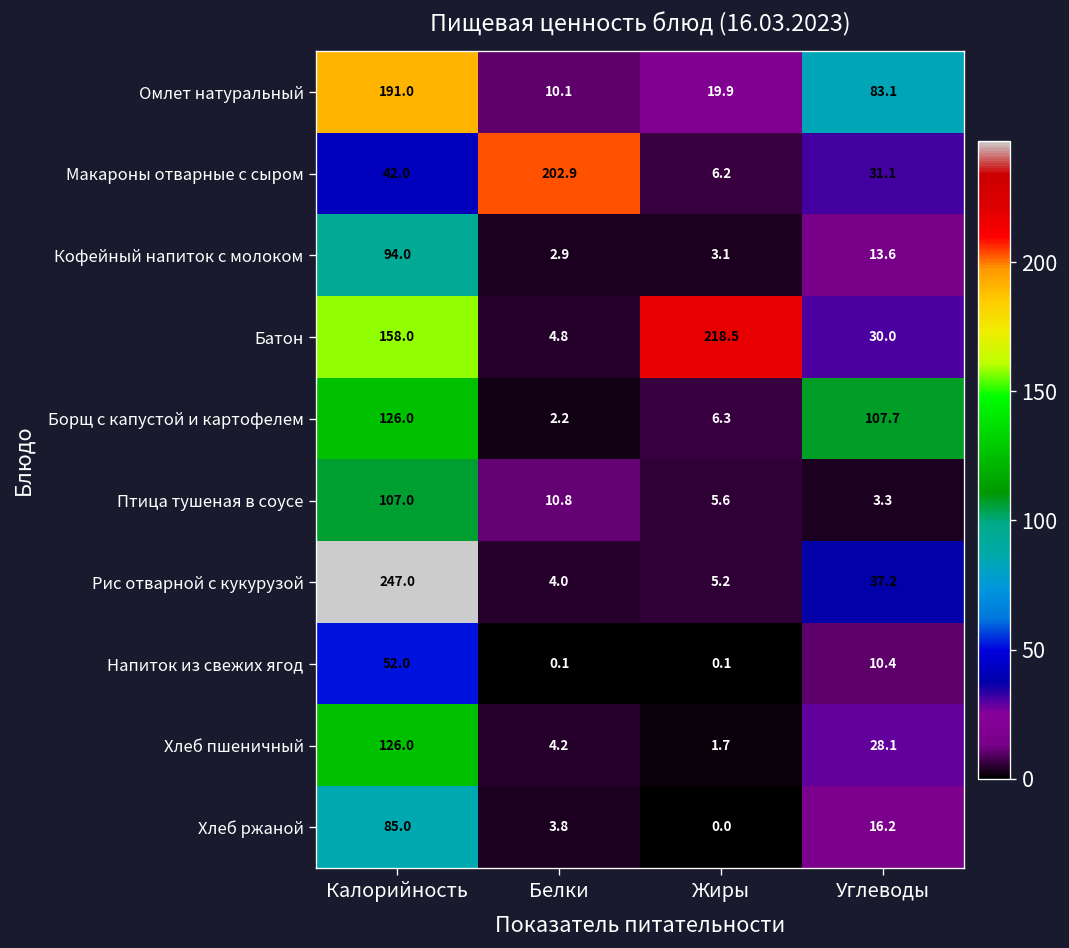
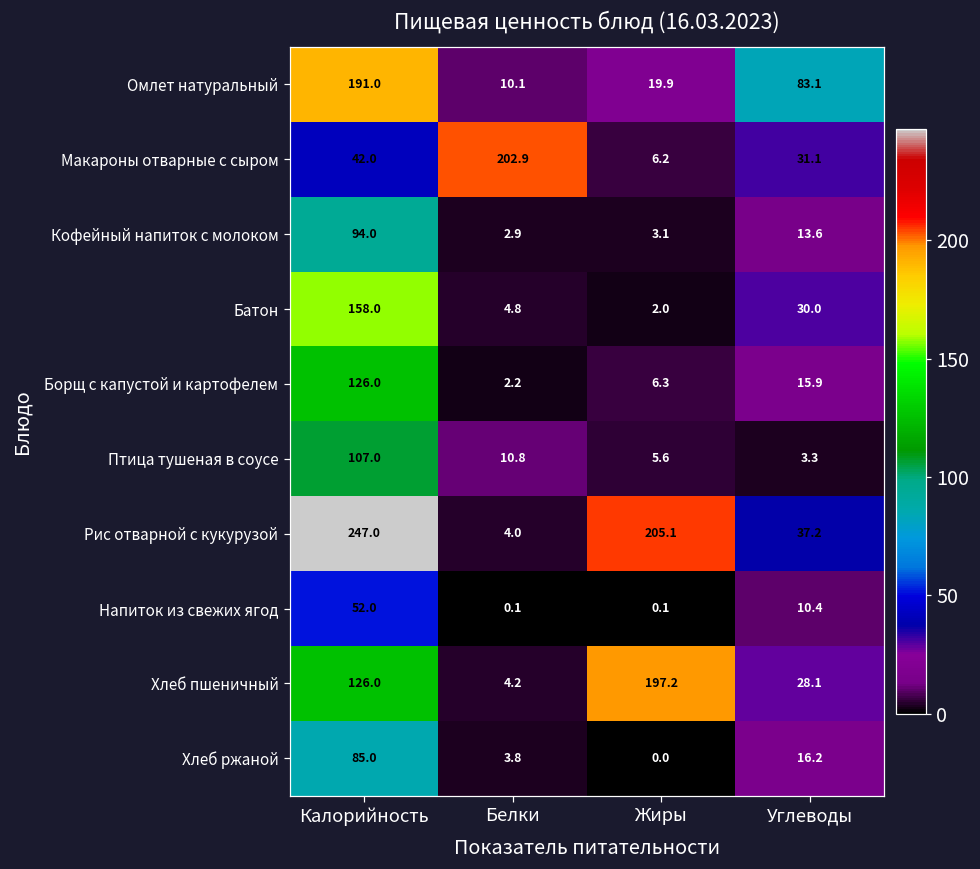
Батон, Жиры: 218.5 -> 2.0
Борщ с капустой и картофелем, Углеводы: 107.7 -> 15.9
Рис отварной с кукурузой, Жиры: 5.2 -> 205.1
Хлеб пшеничный, Жиры: 1.7 -> 197.2
